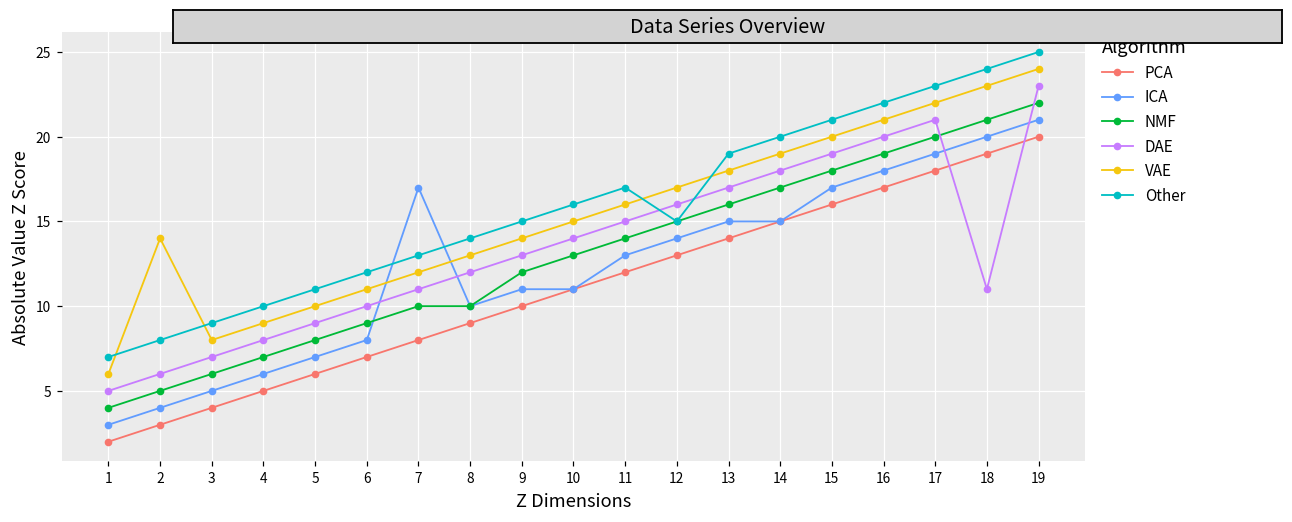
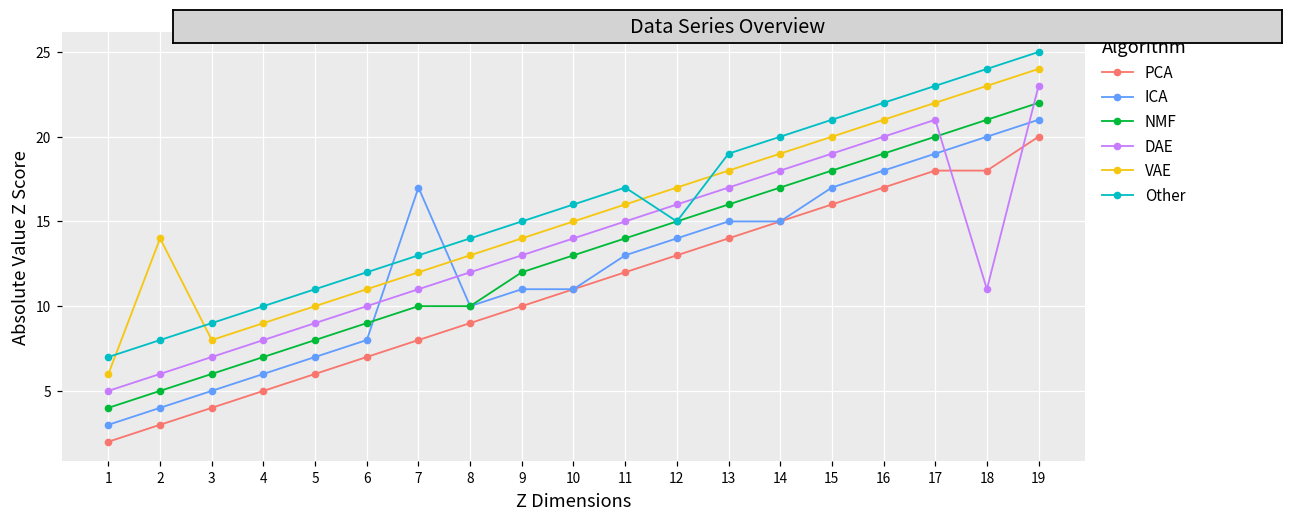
PCA, 18: 19 -> 18
